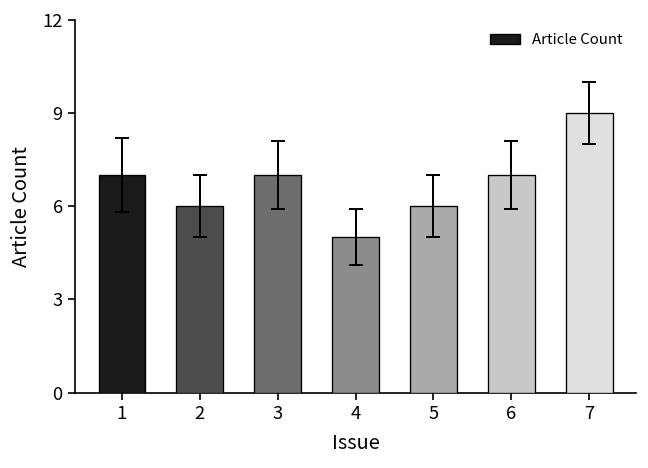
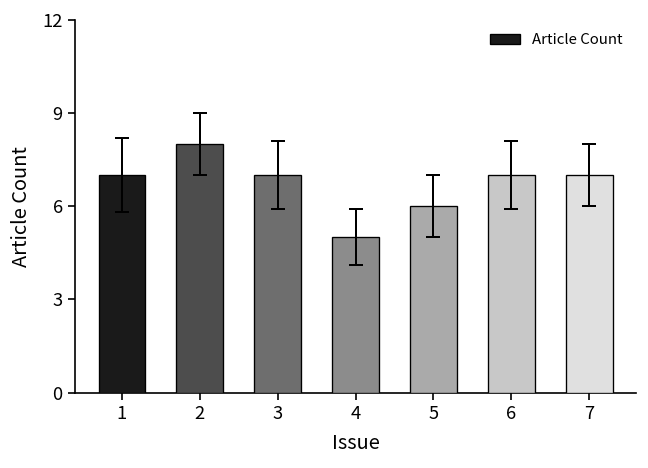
Article Count, 2: 6 -> 8
Article Count, 7: 9 -> 7
